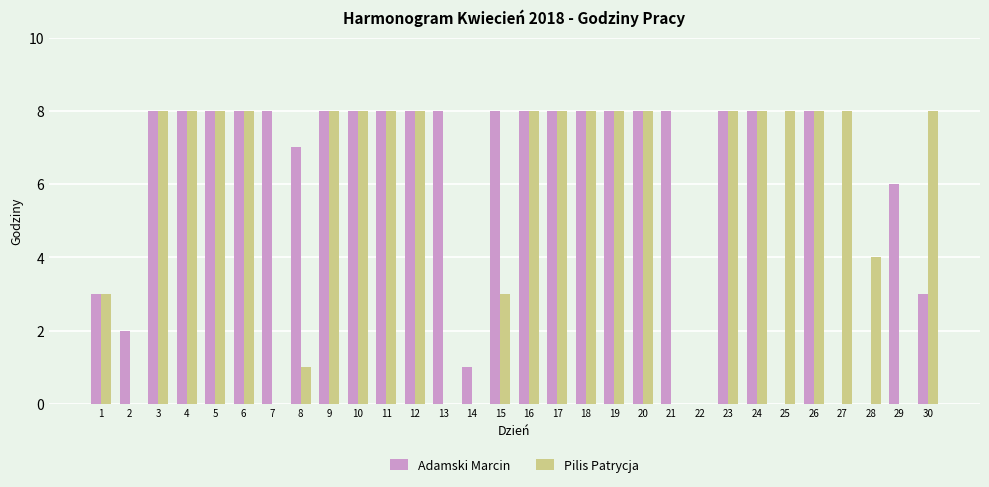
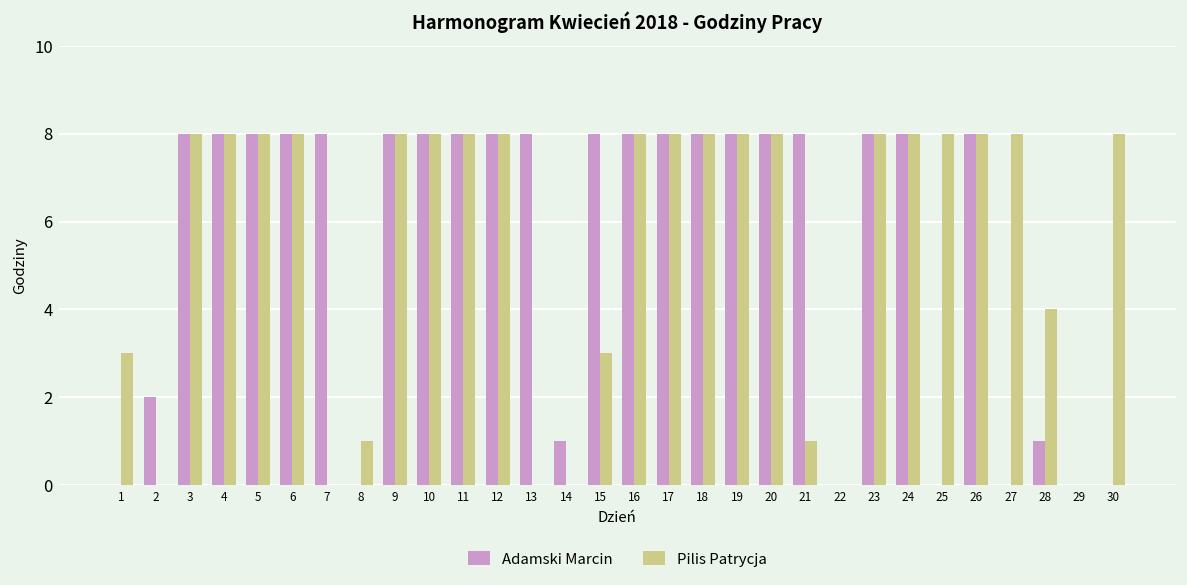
Adamski Marcin, 1: 3 -> 0
Adamski Marcin, 8: 7 -> 0
Pilis Patrycja, 21: 0 -> 1
Adamski Marcin, 28: 0 -> 1
Adamski Marcin, 29: 6 -> 0
Adamski Marcin, 30: 3 -> 0
